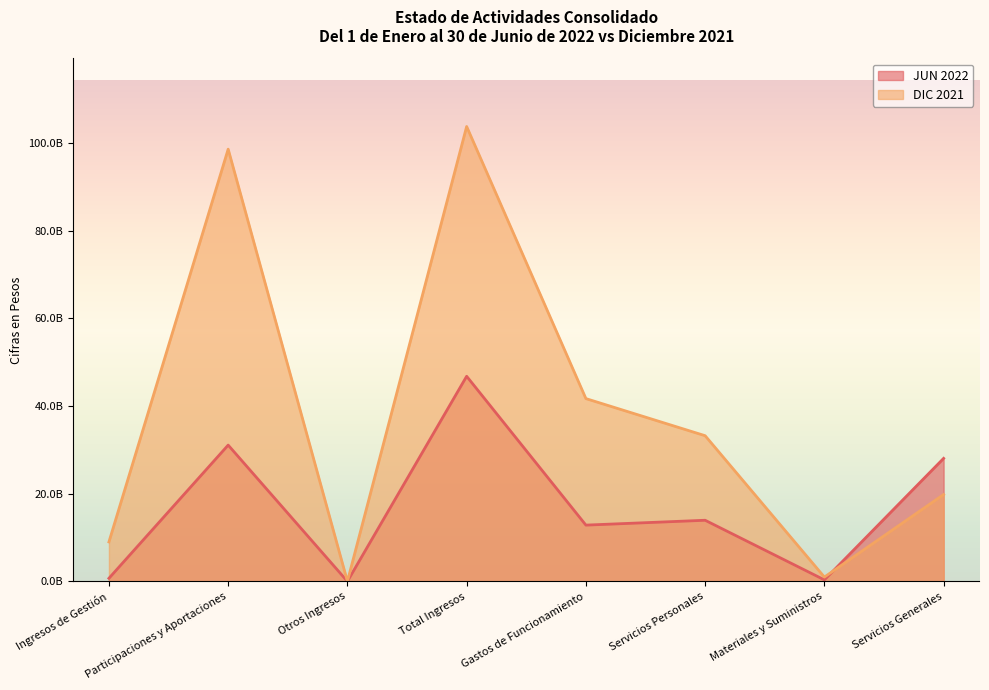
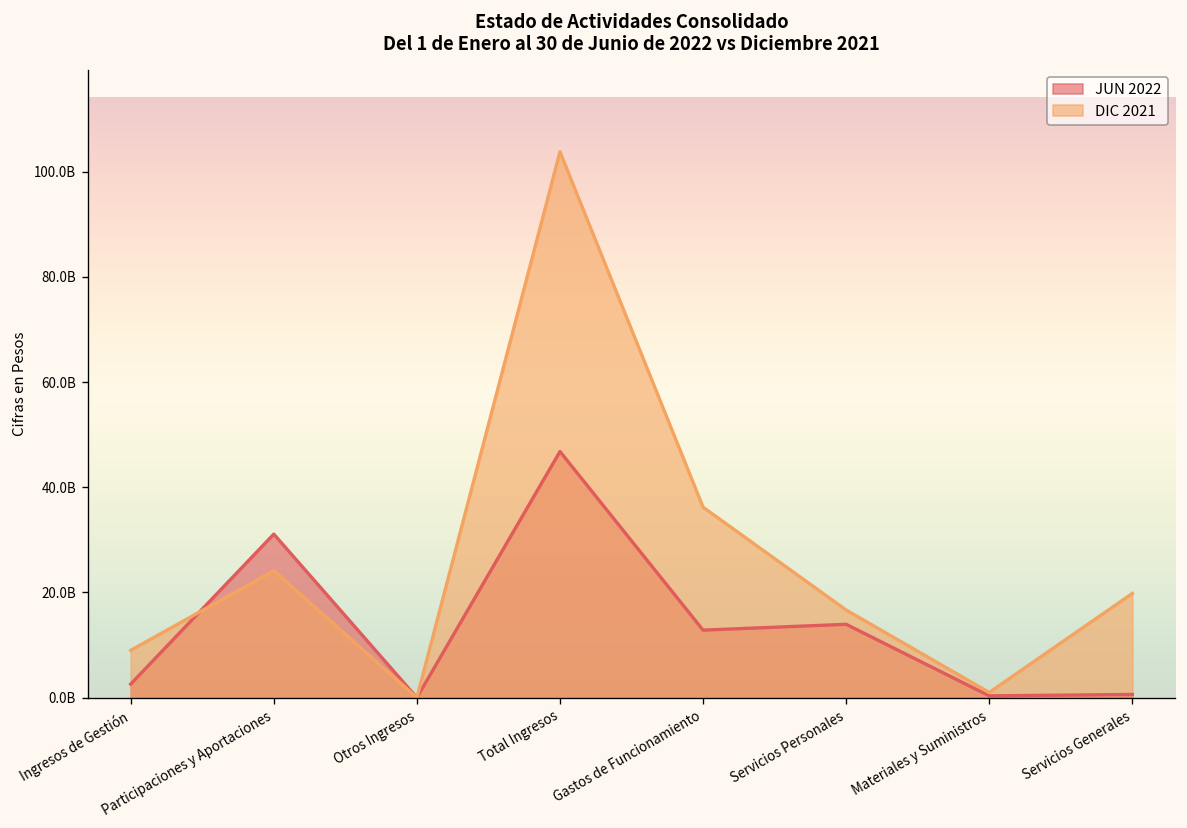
JUN 2022, Ingresos de Gestión: 1000000000 -> 3000000000
DIC 2021, Participaciones y Aportaciones: 99000000000 -> 24000000000
DIC 2021, Gastos de Funcionamiento: 42000000000 -> 36000000000
DIC 2021, Servicios Personales: 33000000000 -> 17000000000
JUN 2022, Servicios Generales: 28000000000 -> 1000000000
